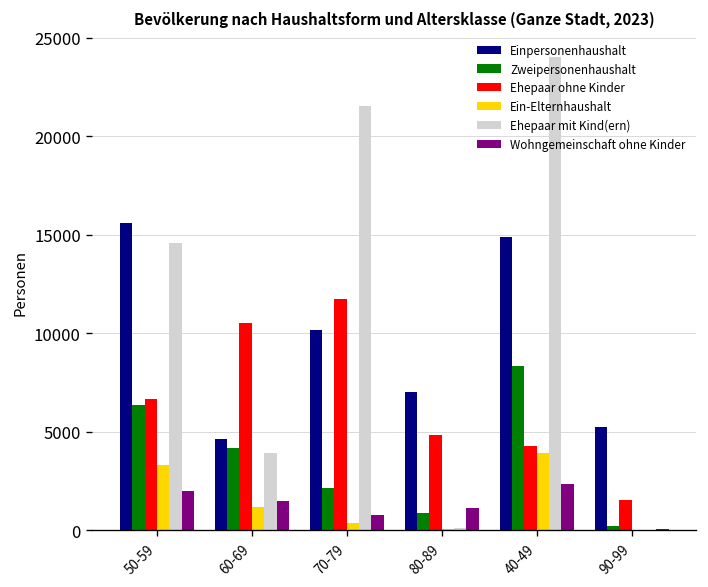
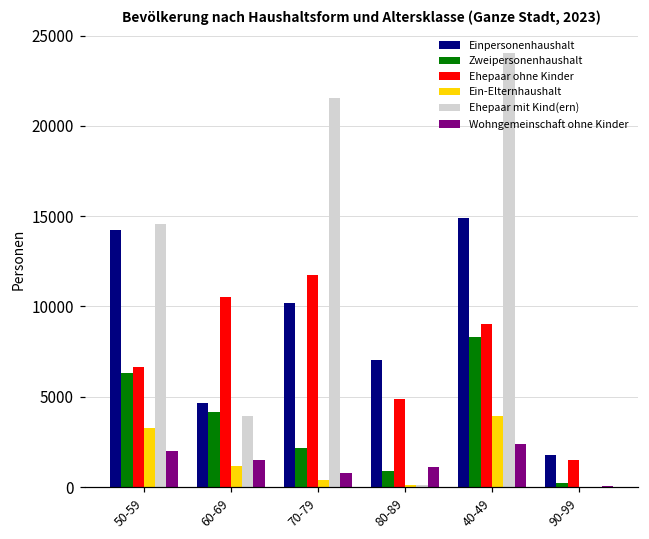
Einpersonenhaushalt, 50-59: 15600 -> 14200
Ehepaar ohne Kinder, 40-49: 4300 -> 9100
Einpersonenhaushalt, 90-99: 5300 -> 1800
